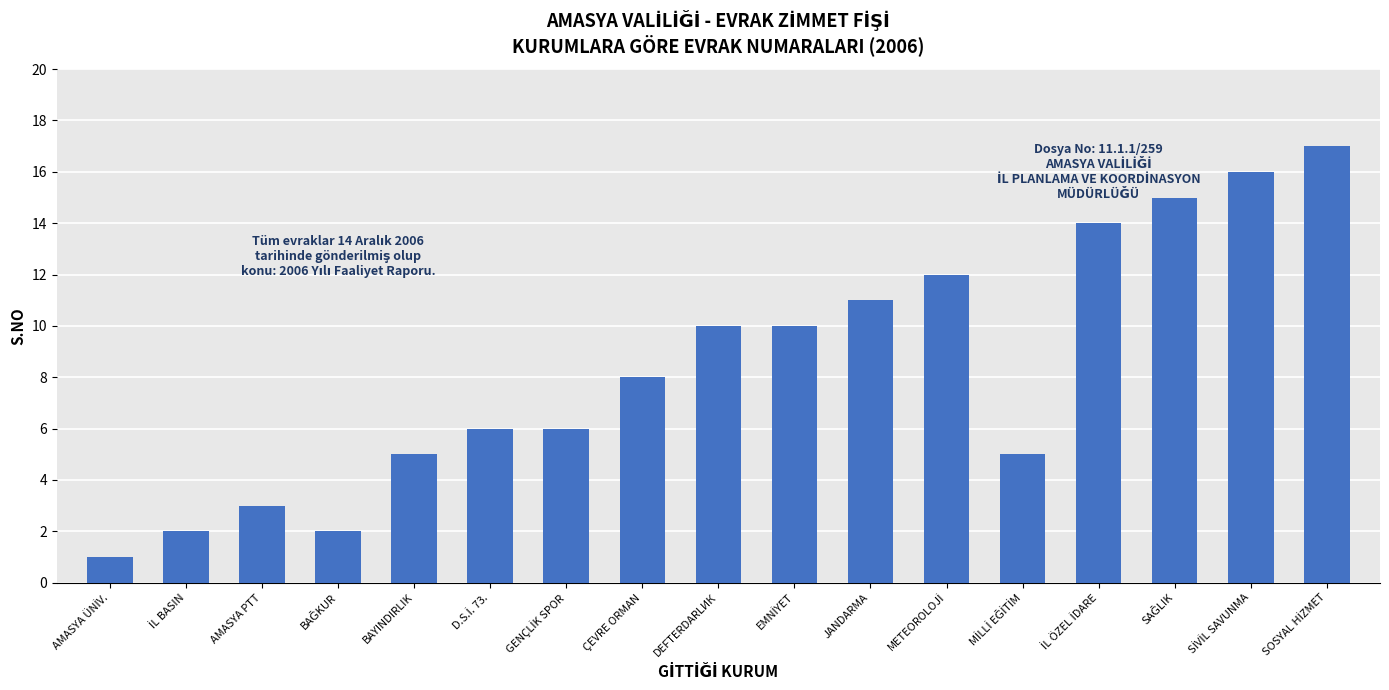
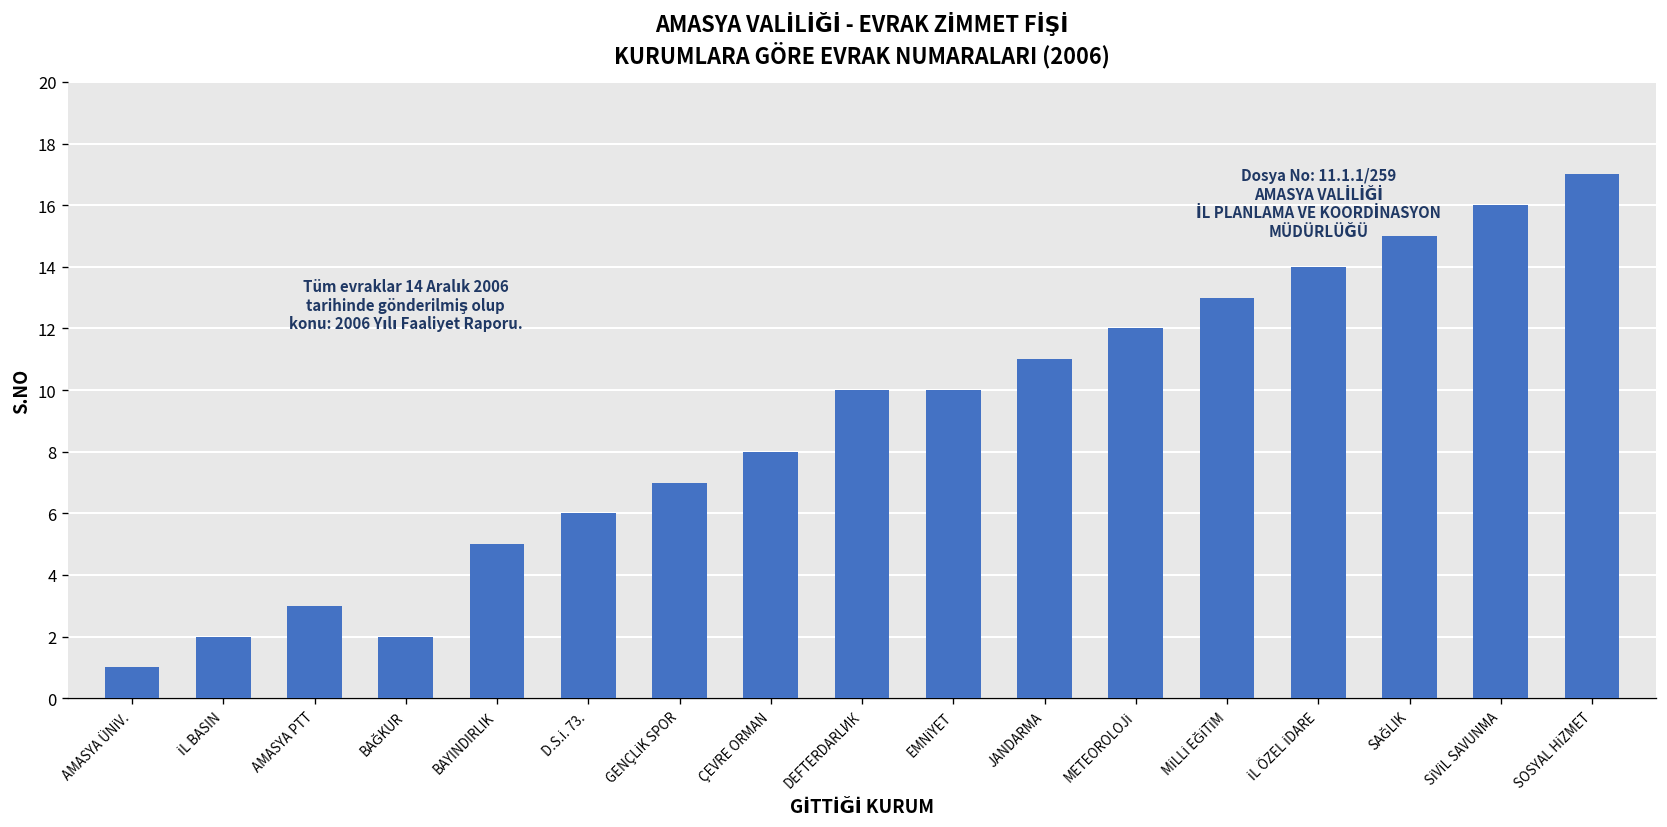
GENÇLİK SPOR: 6 -> 7
MİLLİ EĞİTİM: 5 -> 13
